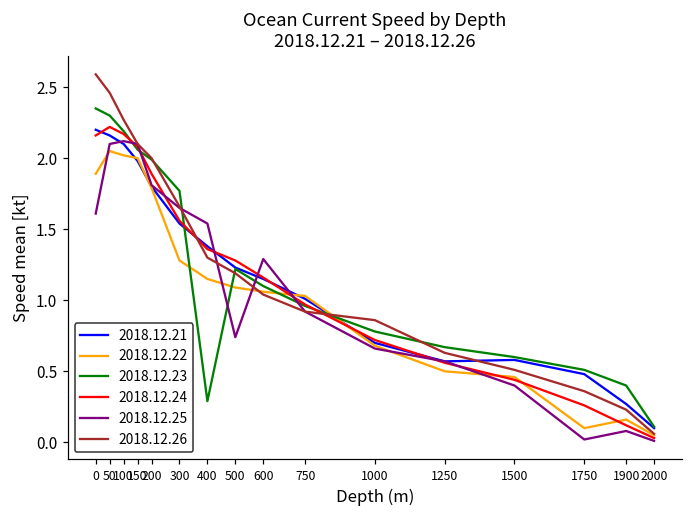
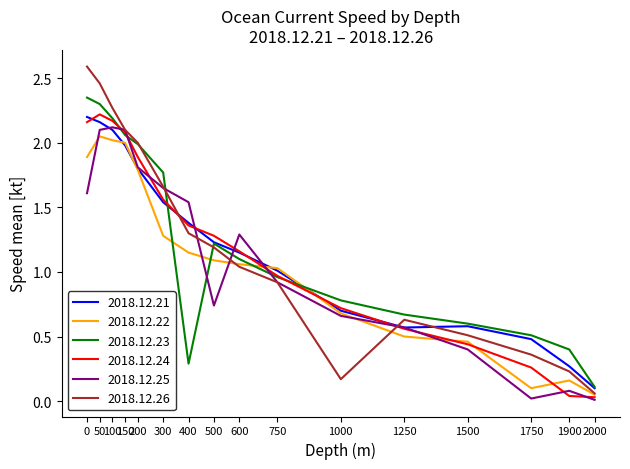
2018.12.26, 1000: 0.86 -> 0.17
2018.12.24, 1900: 0.12 -> 0.04
